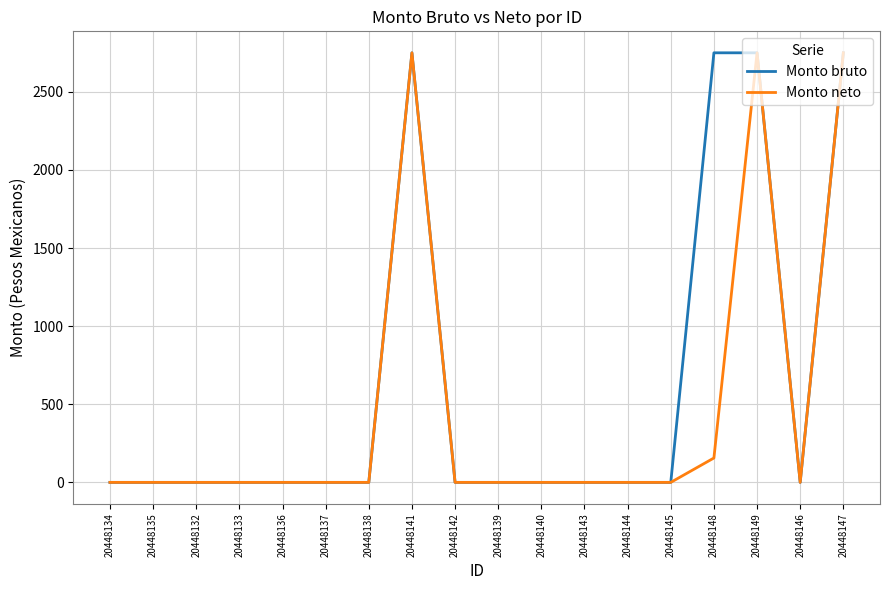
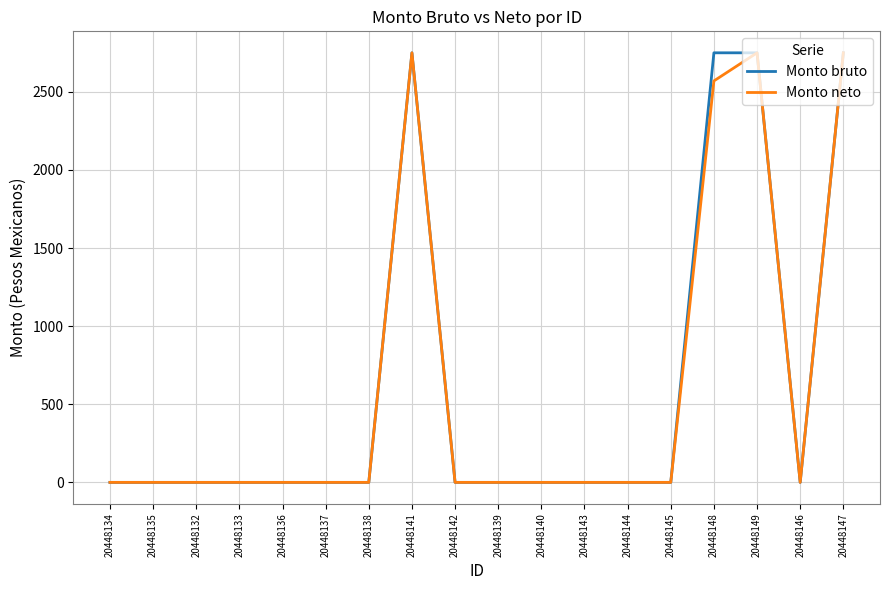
Monto neto, 20448148: 160 -> 2570
